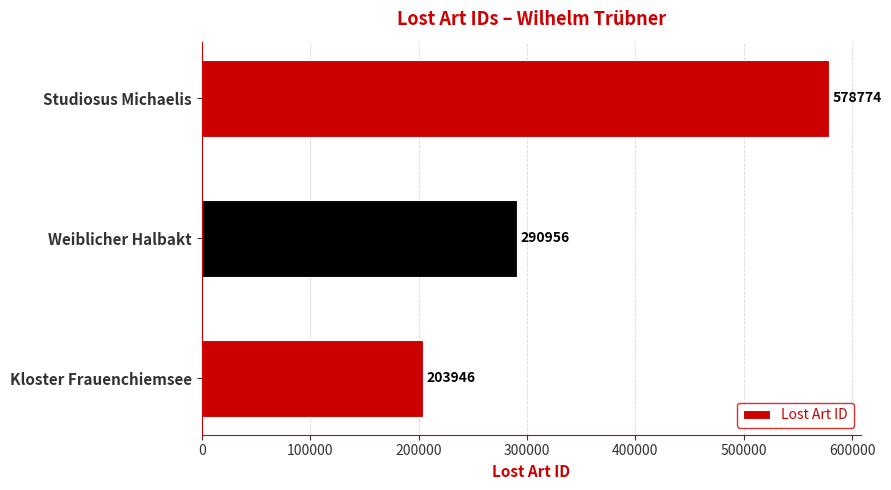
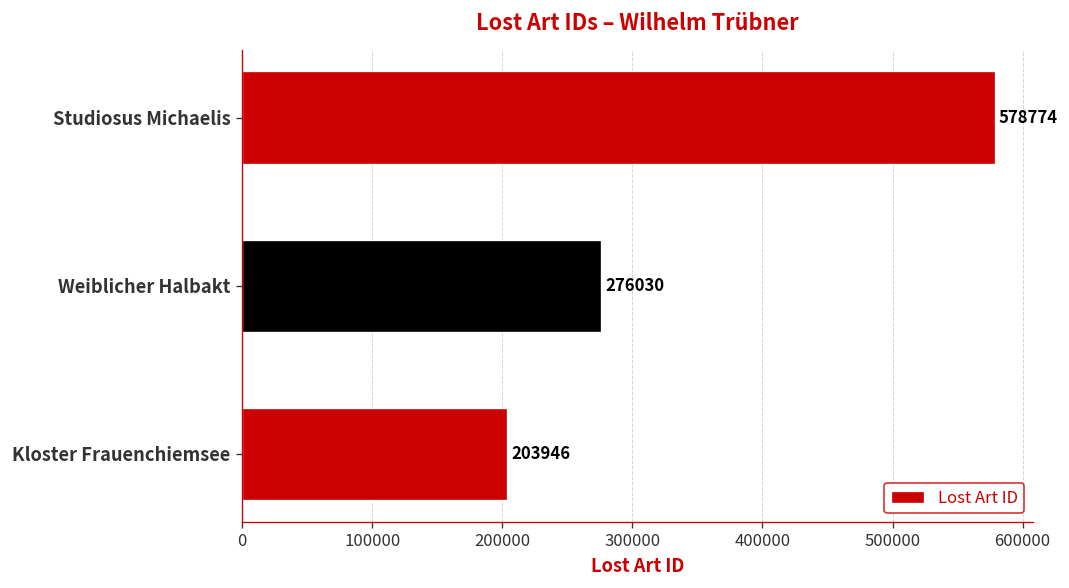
Weiblicher Halbakt: 290956 -> 276030
